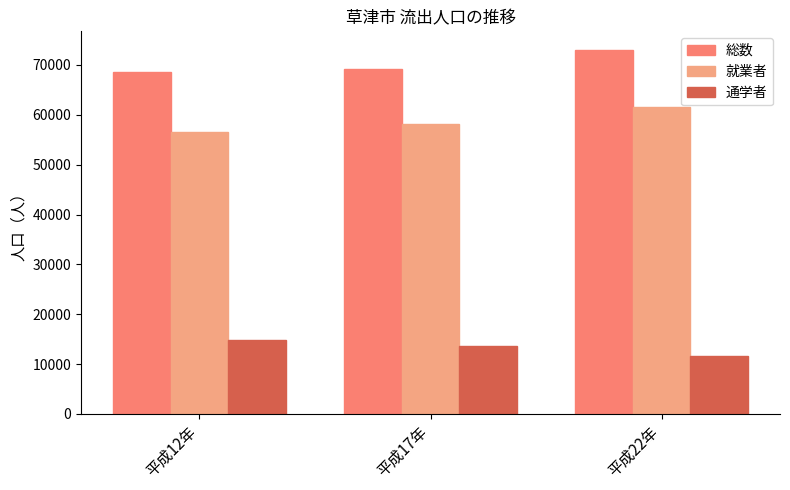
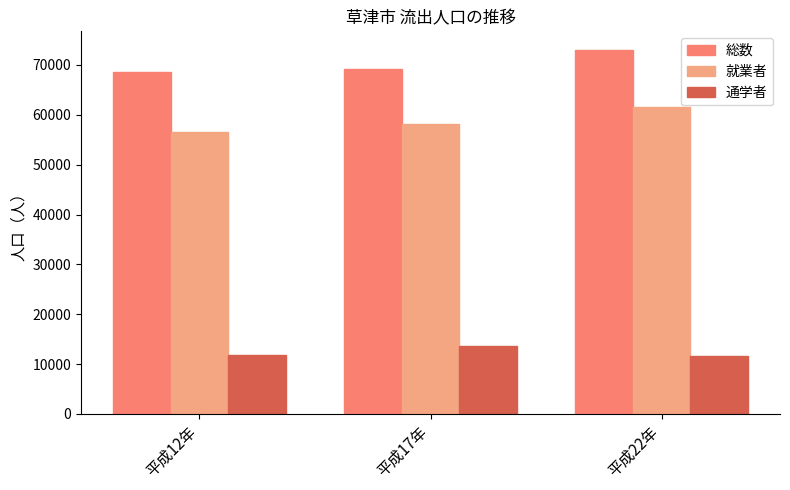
通学者, 平成12年: 15000 -> 12000
